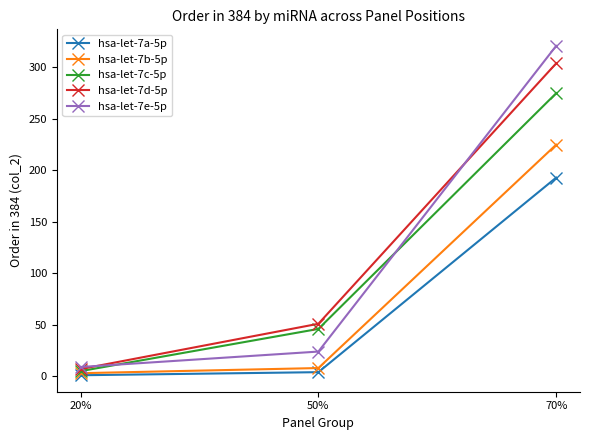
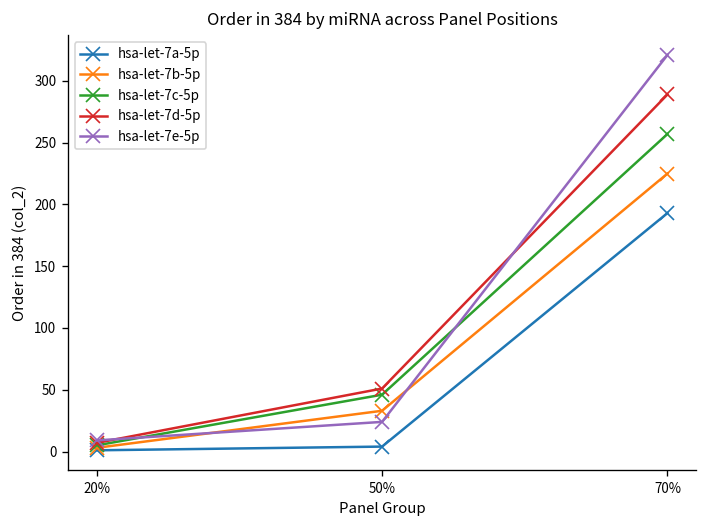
hsa-let-7b-5p, 50%: 8 -> 33
hsa-let-7c-5p, 70%: 275 -> 257
hsa-let-7d-5p, 70%: 304 -> 289
